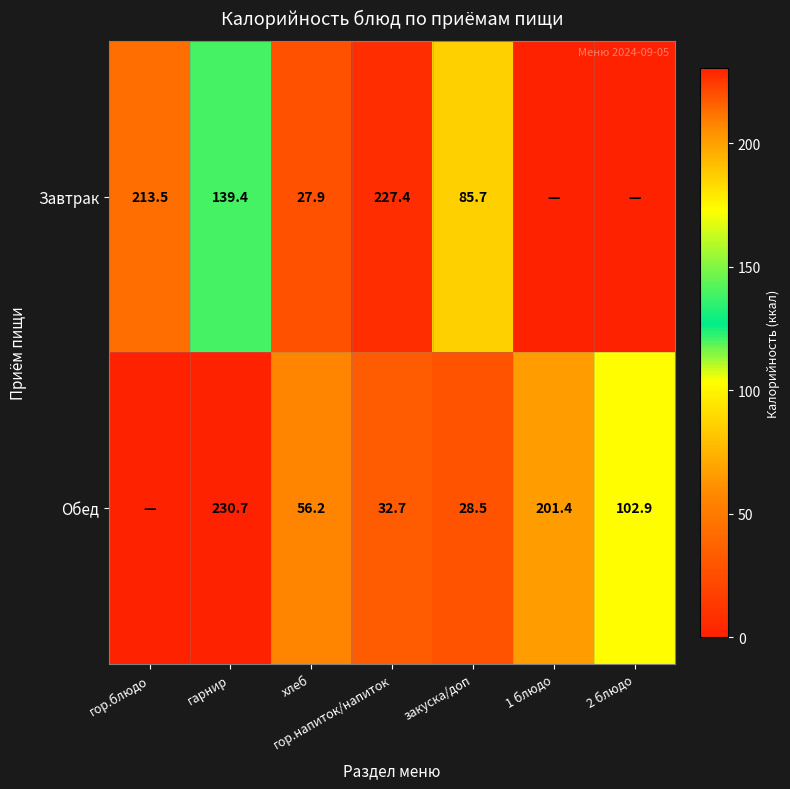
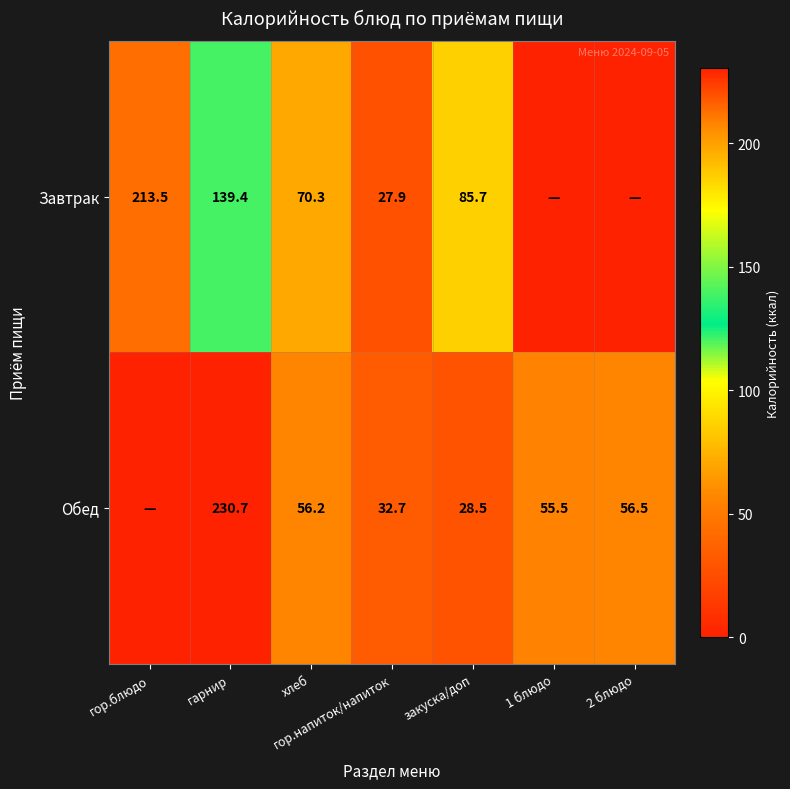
Завтрак, хлеб: 27.9 -> 70.3
Завтрак, гор.напиток/напиток: 227.4 -> 27.9
Обед, 1 блюдо: 201.4 -> 55.5
Обед, 2 блюдо: 102.9 -> 56.5
